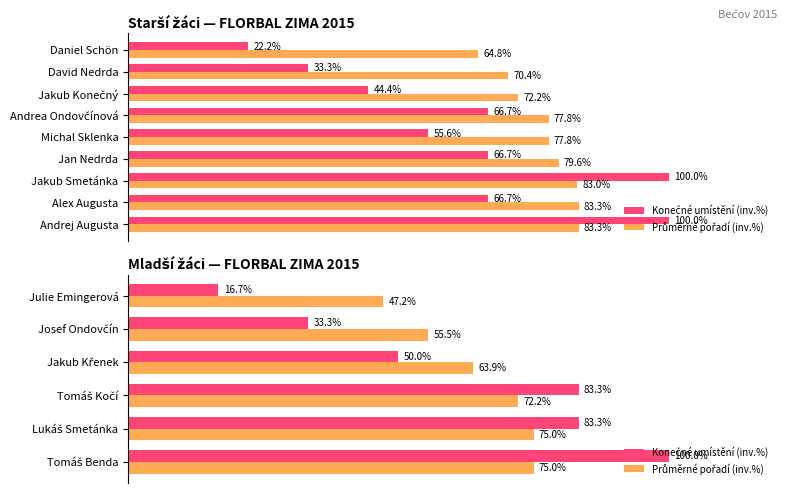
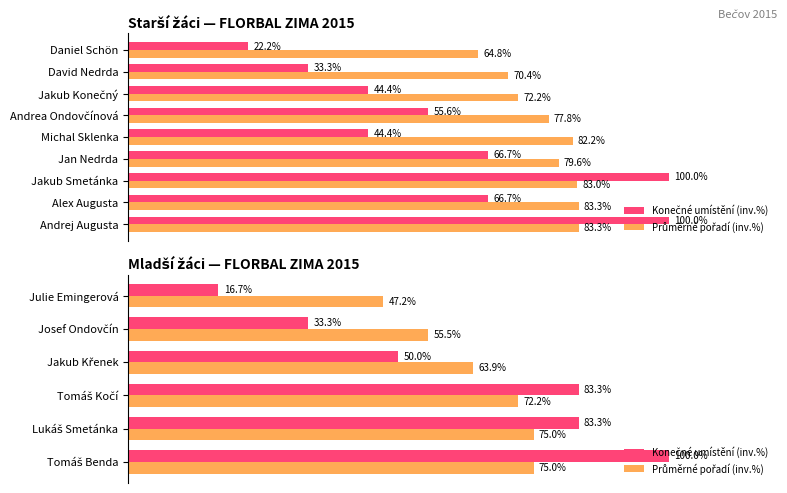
Starší žáci — FLORBAL ZIMA 2015, Konečné umístění (inv.%), Andrea Ondovčínová: 66.7% -> 55.6%
Starší žáci — FLORBAL ZIMA 2015, Konečné umístění (inv.%), Michal Sklenka: 55.6% -> 44.4%
Starší žáci — FLORBAL ZIMA 2015, Průměrné pořadí (inv.%), Michal Sklenka: 77.8% -> 82.2%
